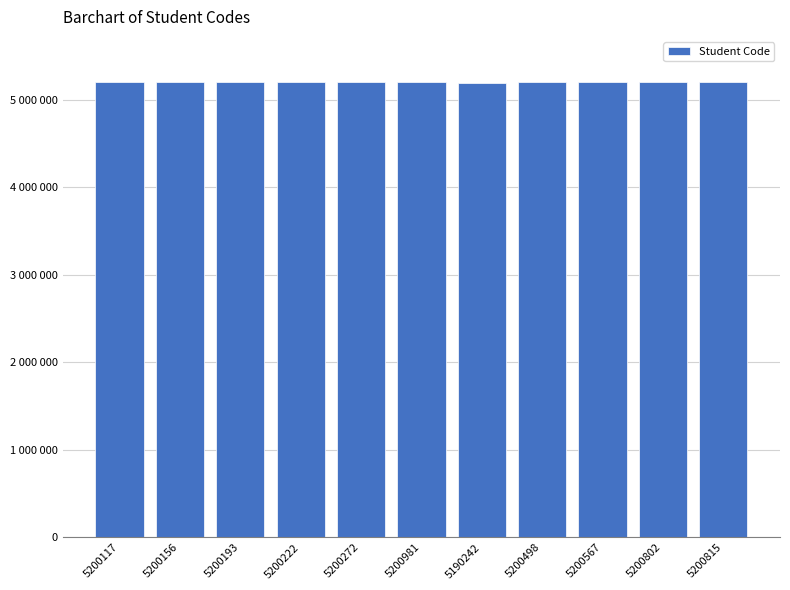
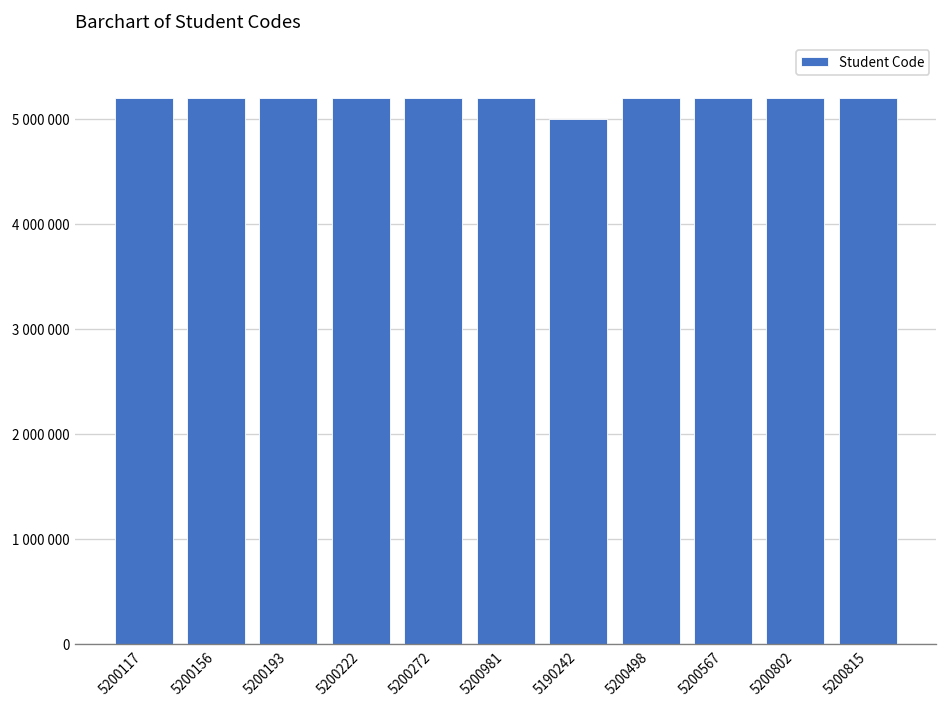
5190242: 5200000 -> 5000000
